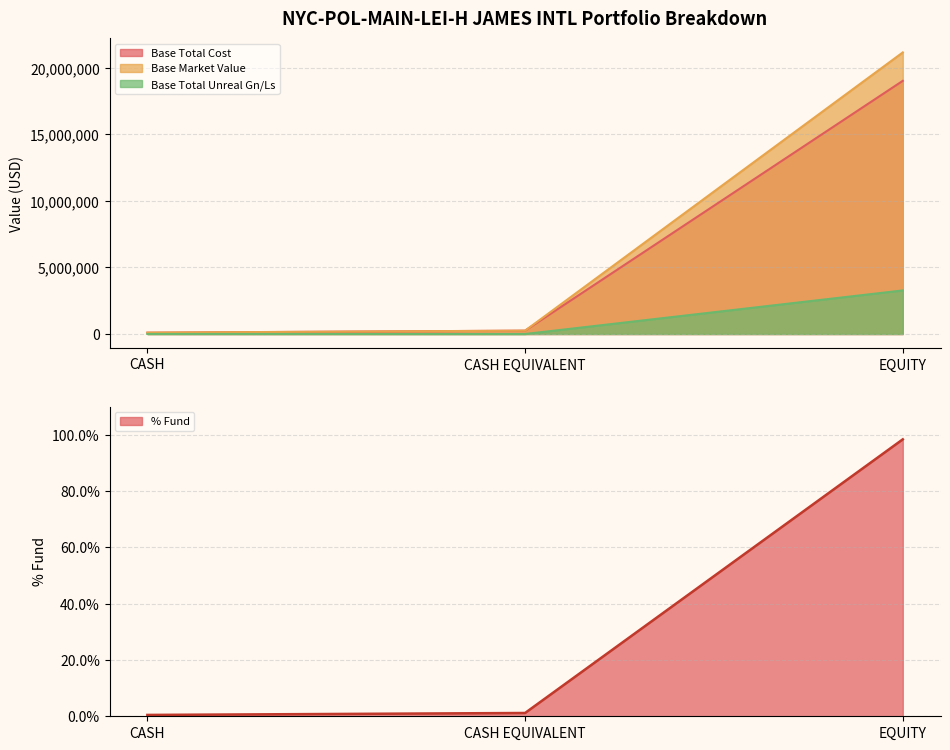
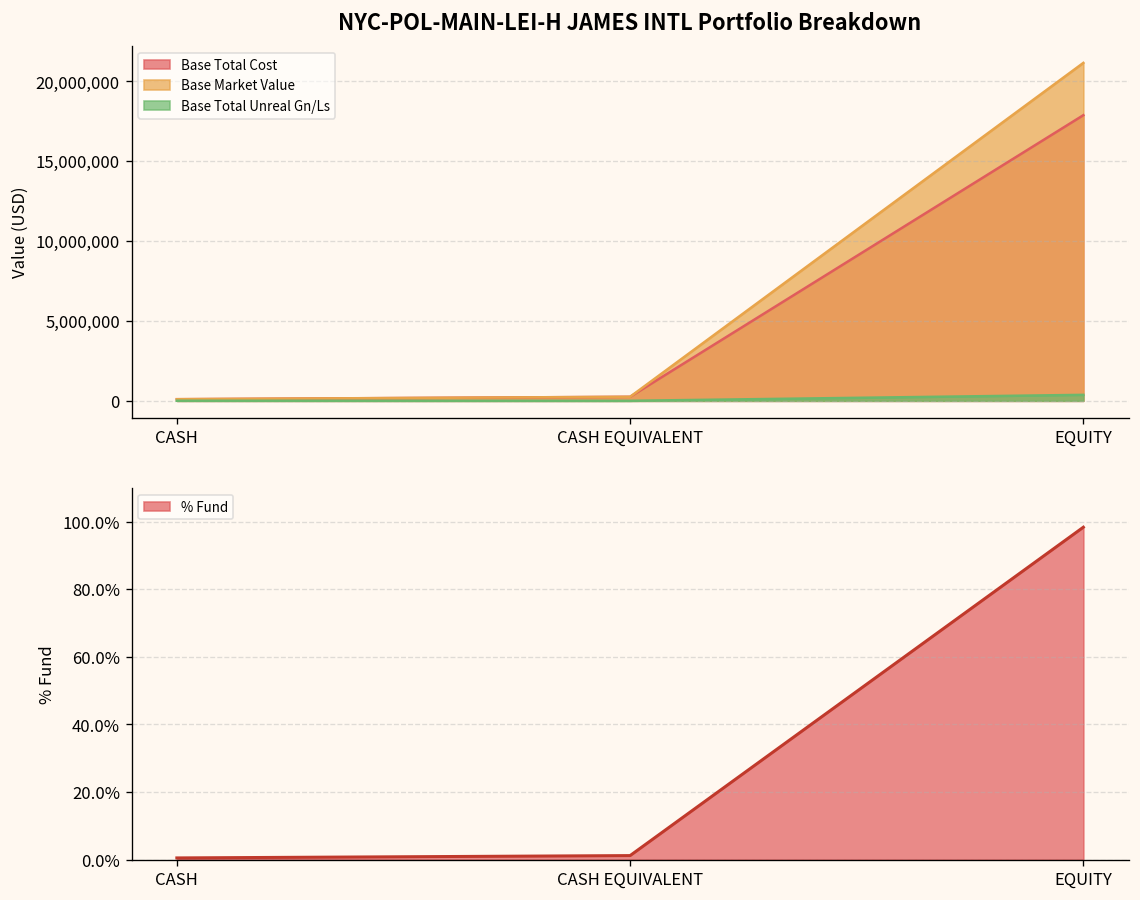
NYC-POL-MAIN-LEI-H JAMES INTL Portfolio Breakdown, Base Total Cost, EQUITY: 19,000,000 -> 17,900,000
NYC-POL-MAIN-LEI-H JAMES INTL Portfolio Breakdown, Base Total Unreal Gn/Ls, EQUITY: 3,300,000 -> 400,000
